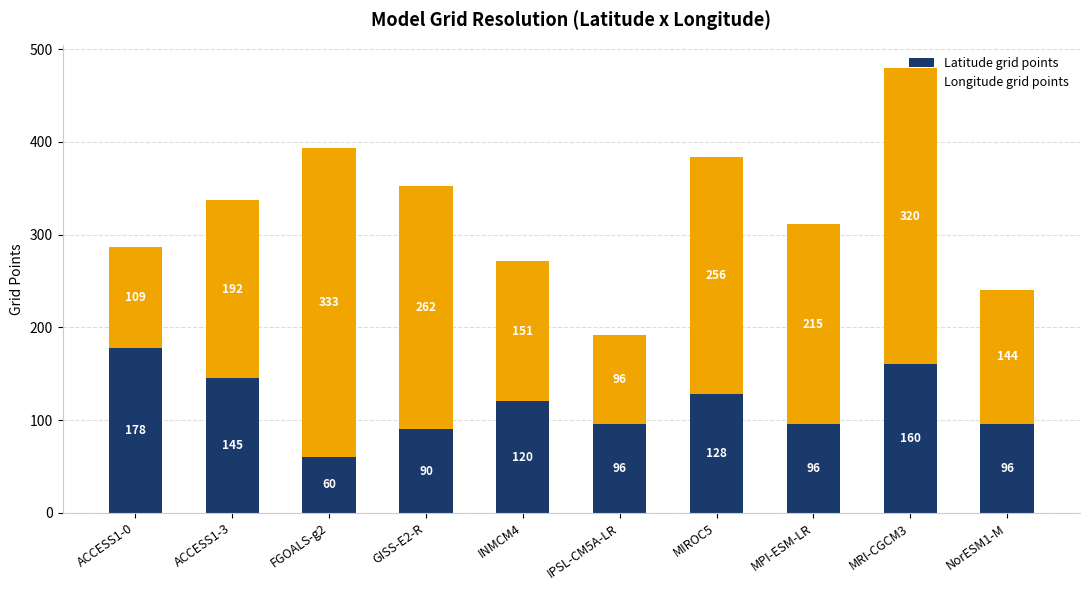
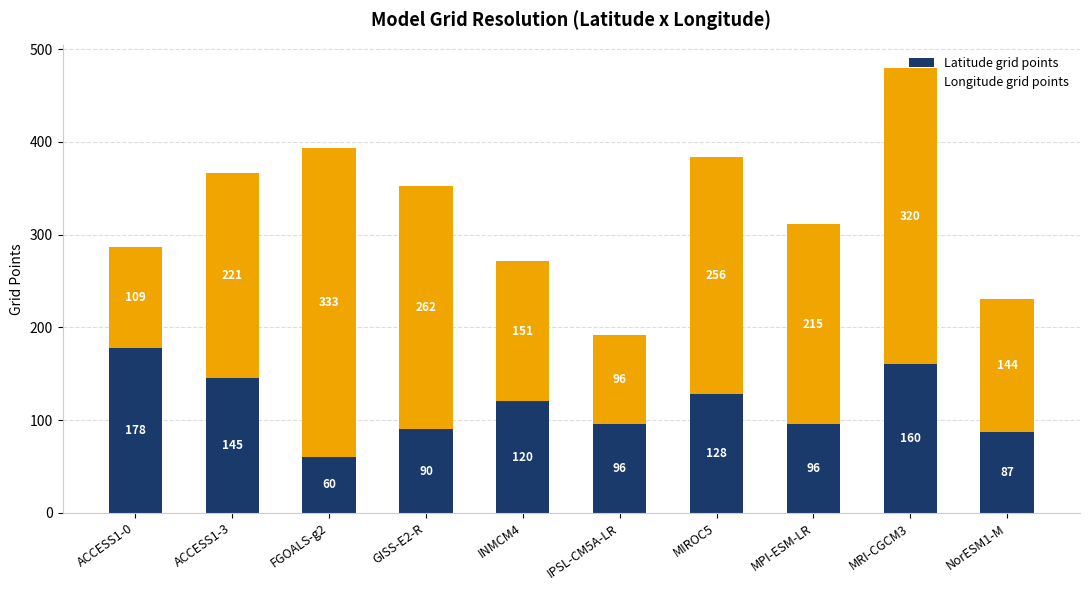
Longitude grid points, ACCESS1-3: 192 -> 221
Latitude grid points, NorESM1-M: 96 -> 87
